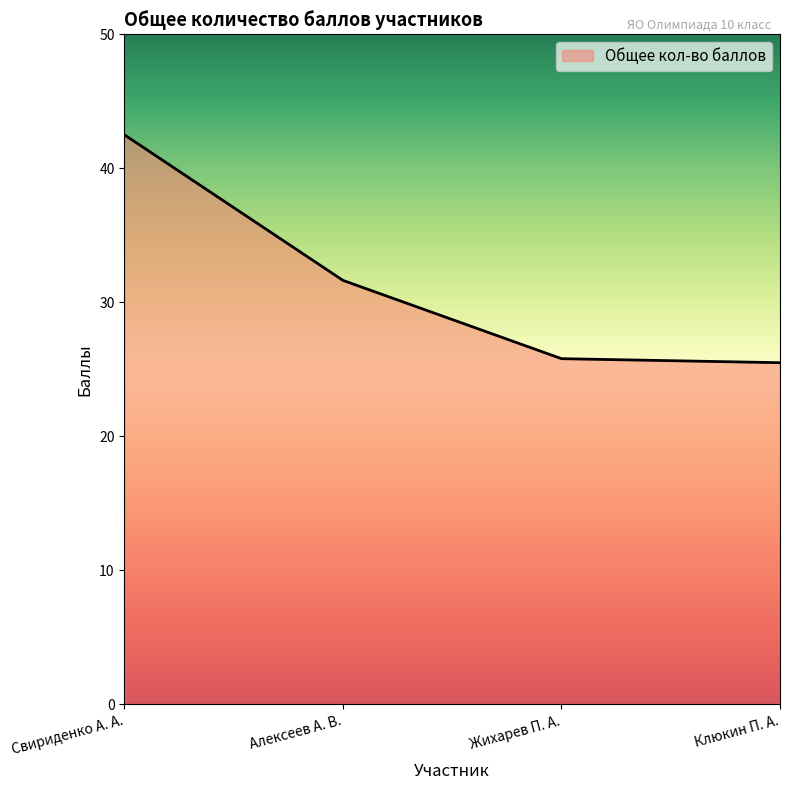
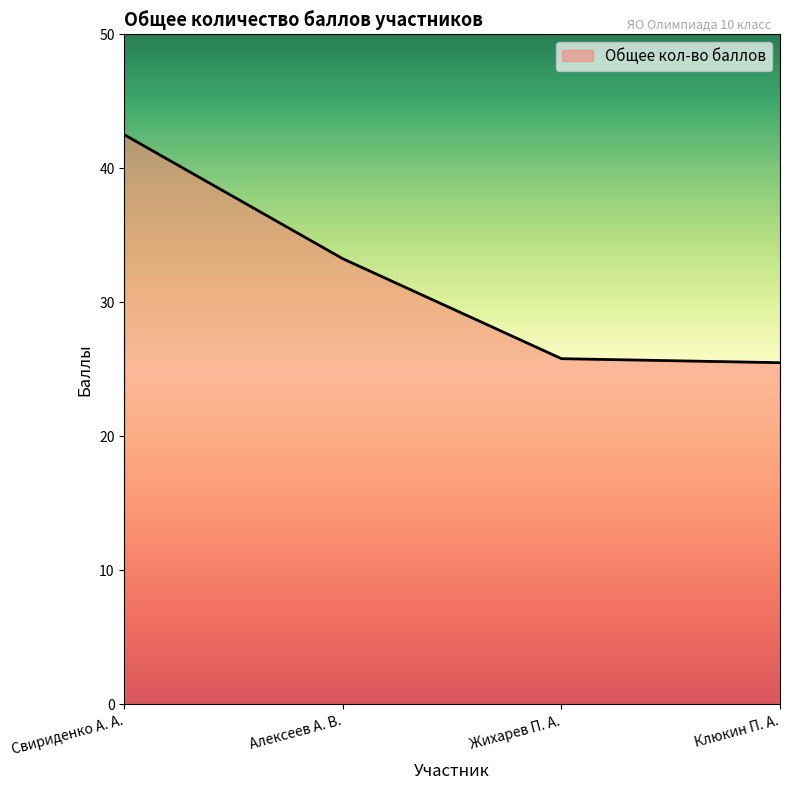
Алексеев А. В.: 31.6 -> 33.3
